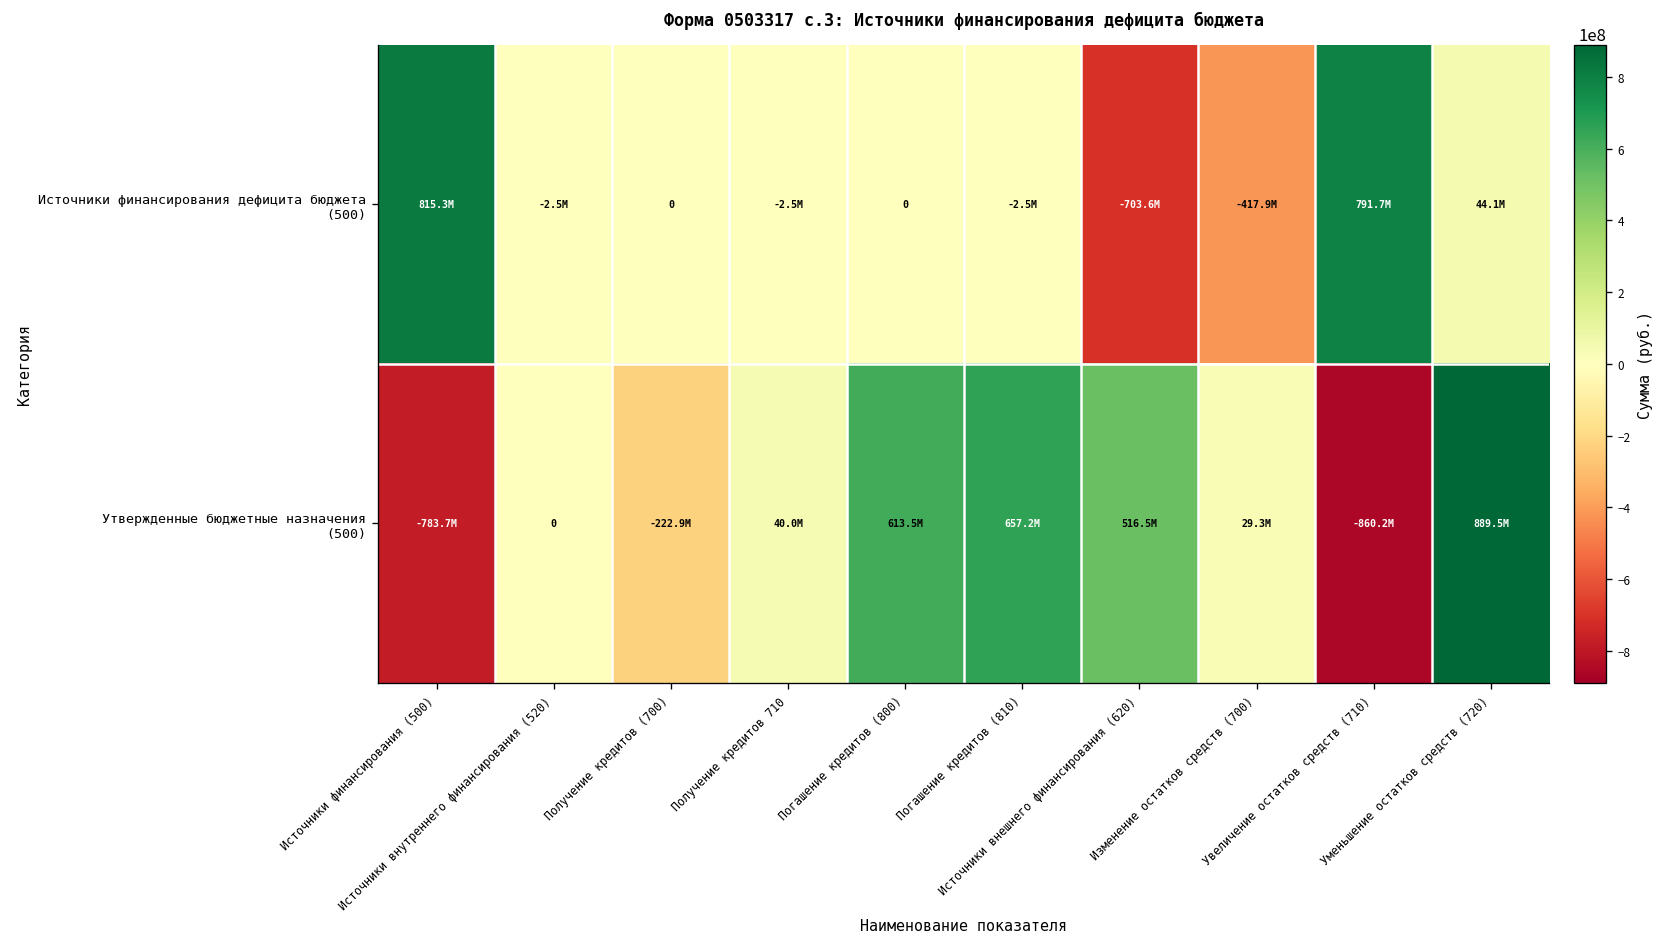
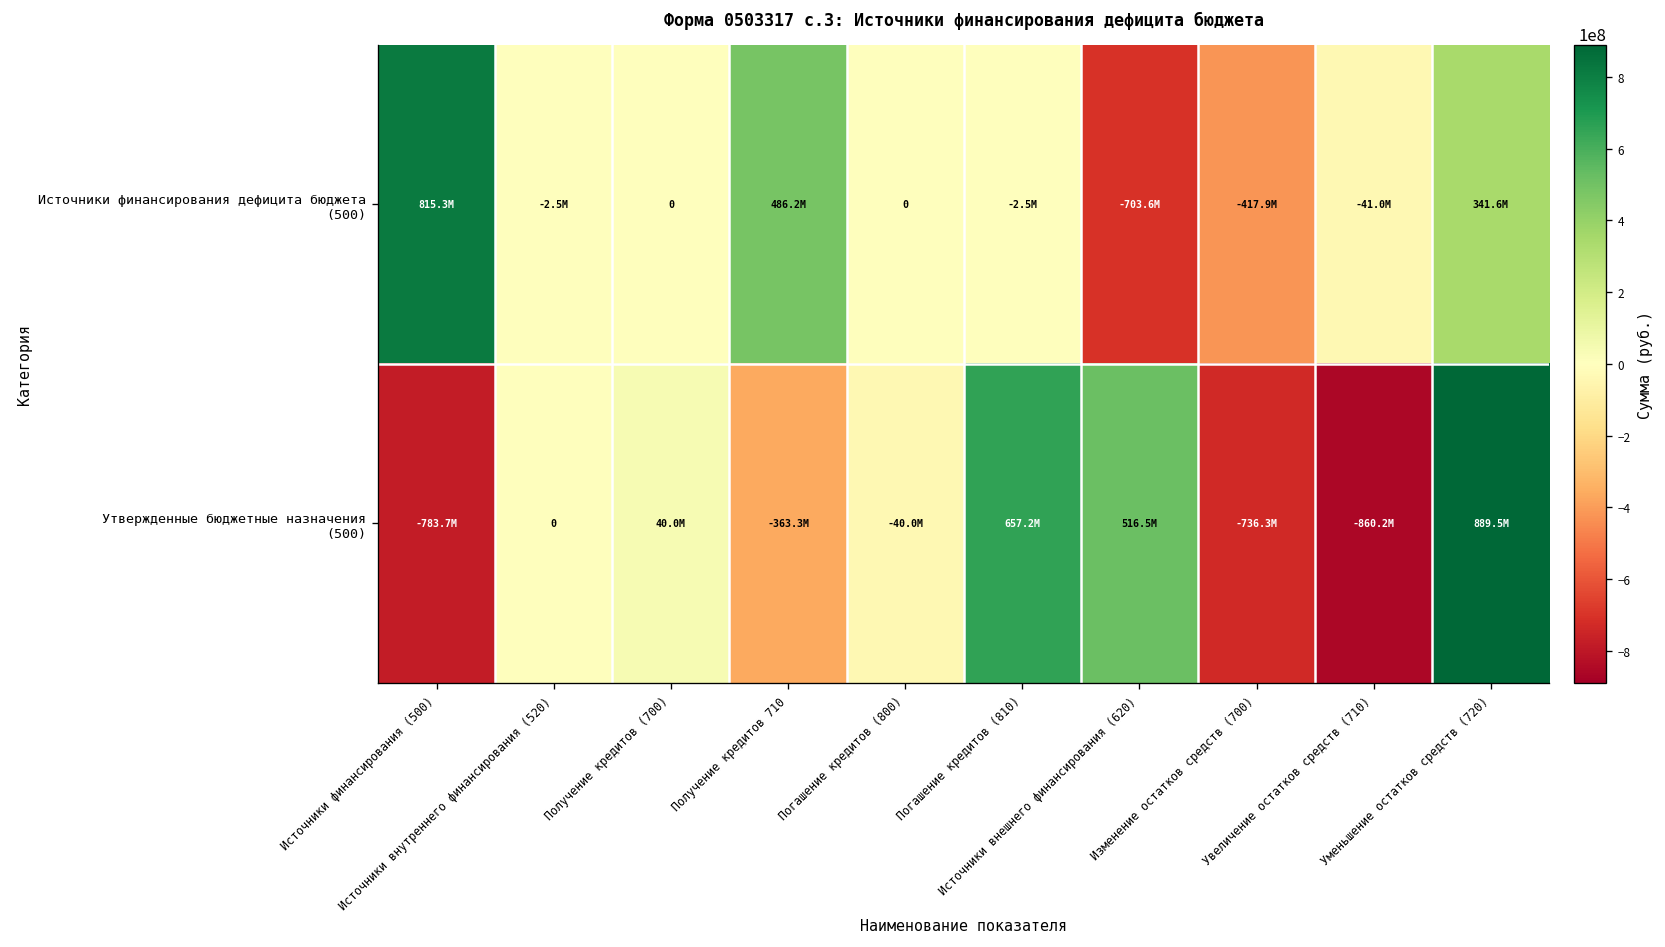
Источники финансирования дефицита бюджета (500), Получение кредитов 710: -2.5M -> 486.2M
Источники финансирования дефицита бюджета (500), Увеличение остатков средств (710): 791.7M -> -41.0M
Источники финансирования дефицита бюджета (500), Уменьшение остатков средств (720): 44.1M -> 341.6M
Утвержденные бюджетные назначения (500), Получение кредитов (700): -222.9M -> 40.0M
Утвержденные бюджетные назначения (500), Получение кредитов 710: 40.0M -> -363.3M
Утвержденные бюджетные назначения (500), Погашение кредитов (800): 613.5M -> -40.0M
Утвержденные бюджетные назначения (500), Изменение остатков средств (700): 29.3M -> -736.3M
